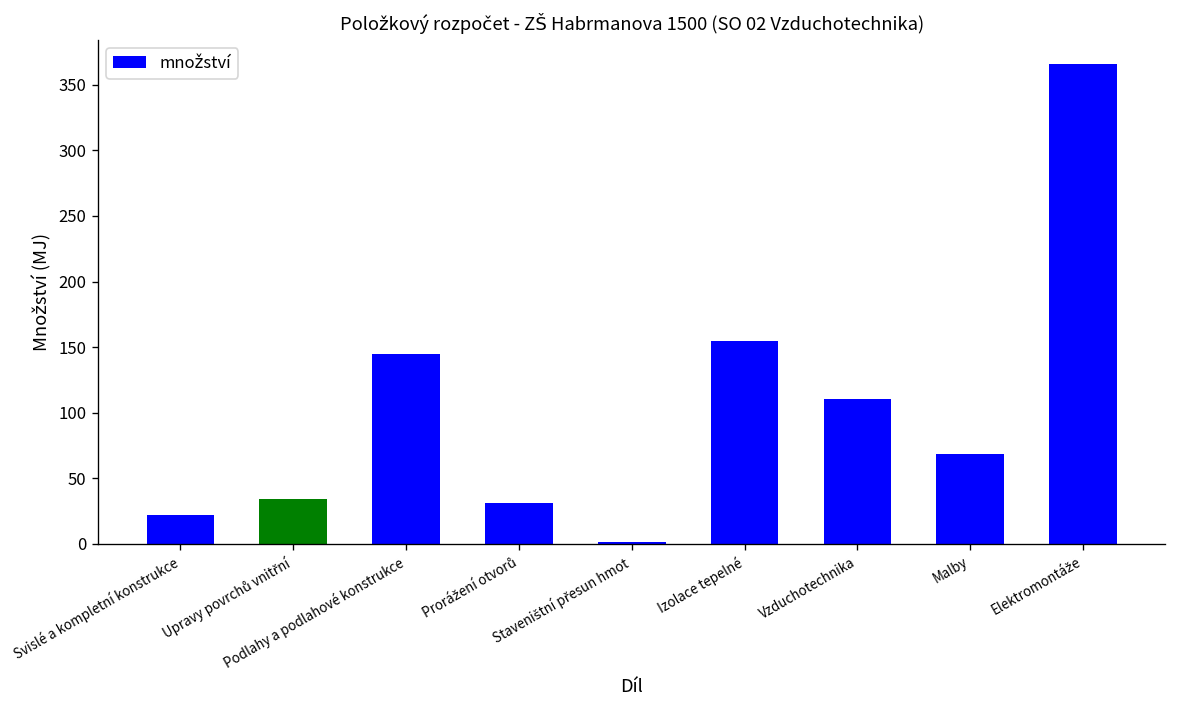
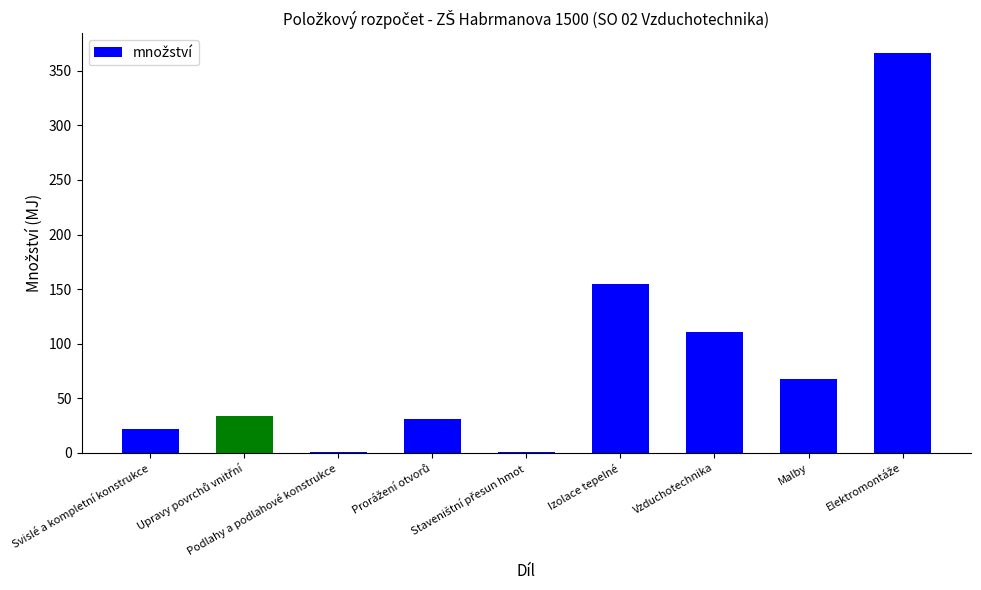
Podlahy a podlahové konstrukce: 145 -> 1
